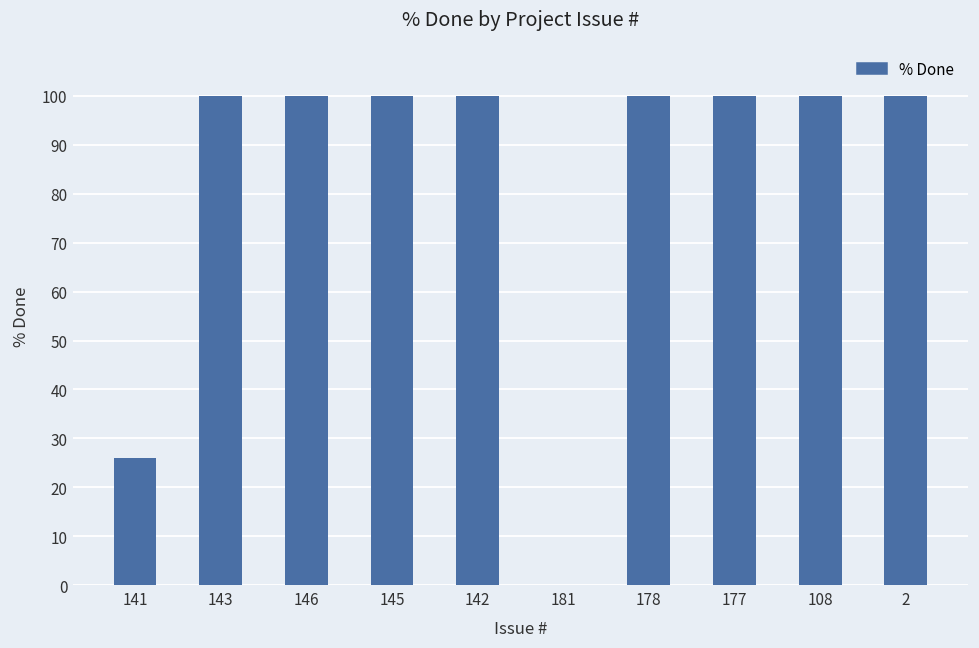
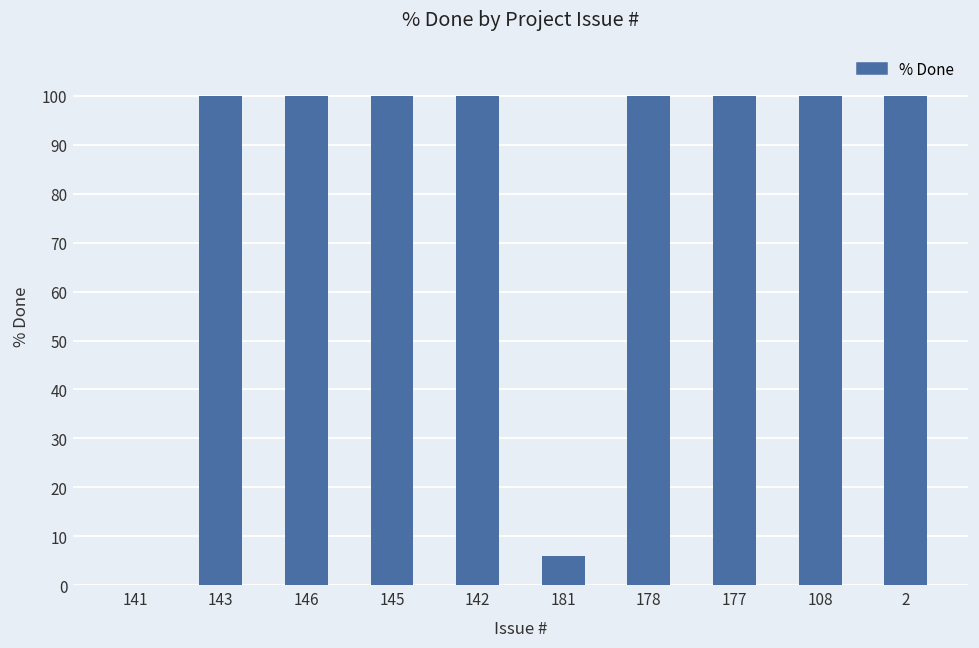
141: 26 -> 0
181: 0 -> 6
